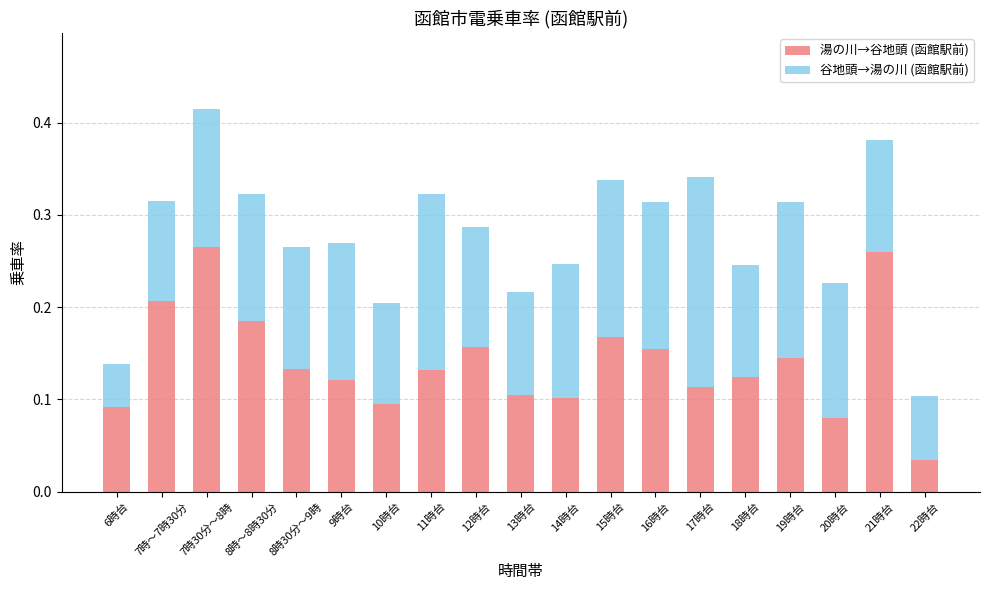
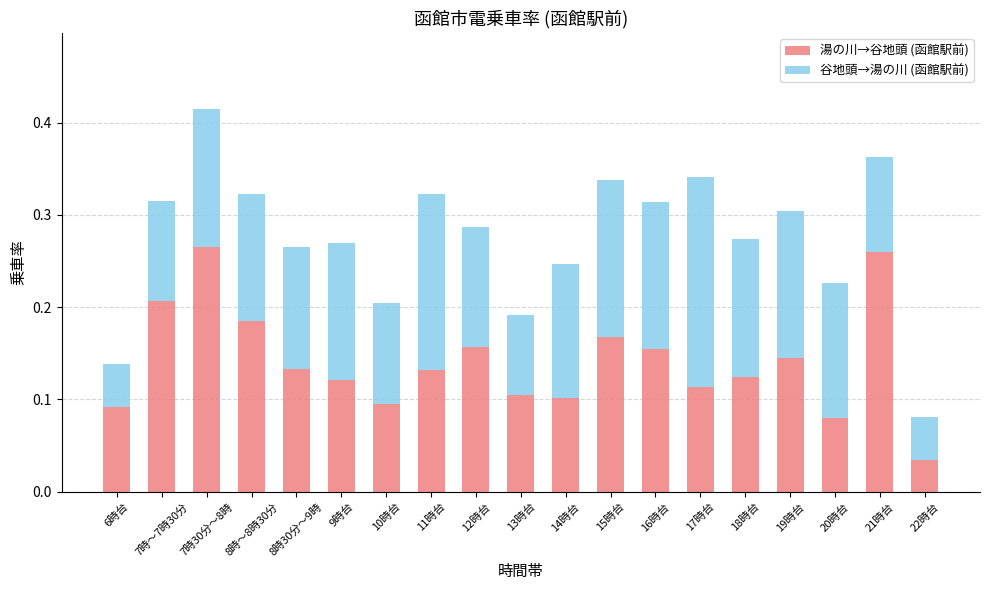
谷地頭→湯の川 (函館駅前), 13時台: 0.11 -> 0.09
谷地頭→湯の川 (函館駅前), 18時台: 0.12 -> 0.15
谷地頭→湯の川 (函館駅前), 19時台: 0.17 -> 0.16
谷地頭→湯の川 (函館駅前), 21時台: 0.12 -> 0.10
谷地頭→湯の川 (函館駅前), 22時台: 0.07 -> 0.05
